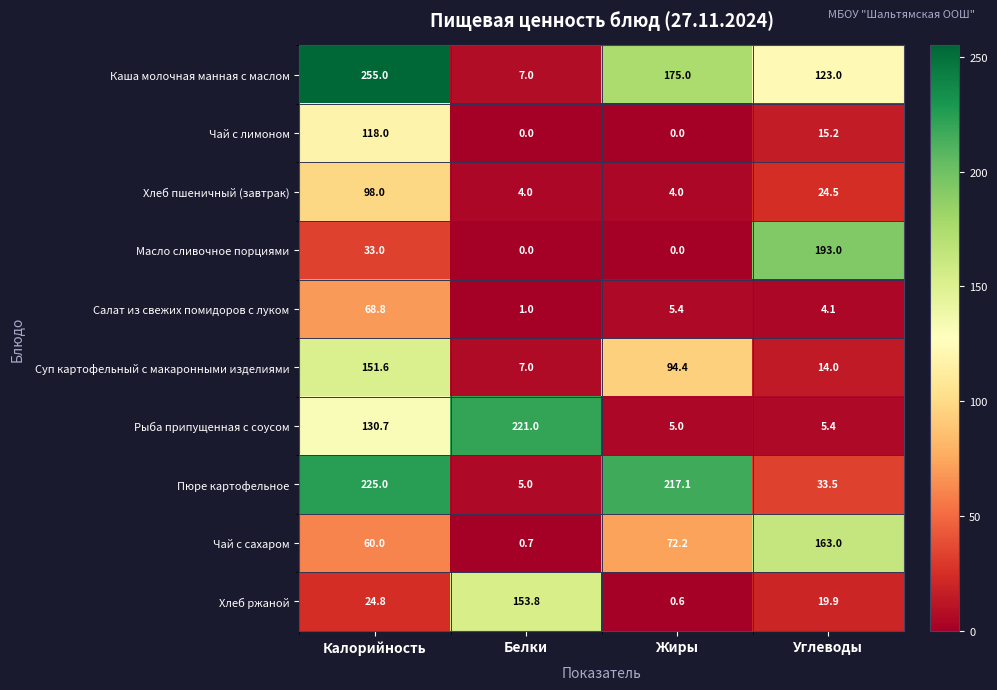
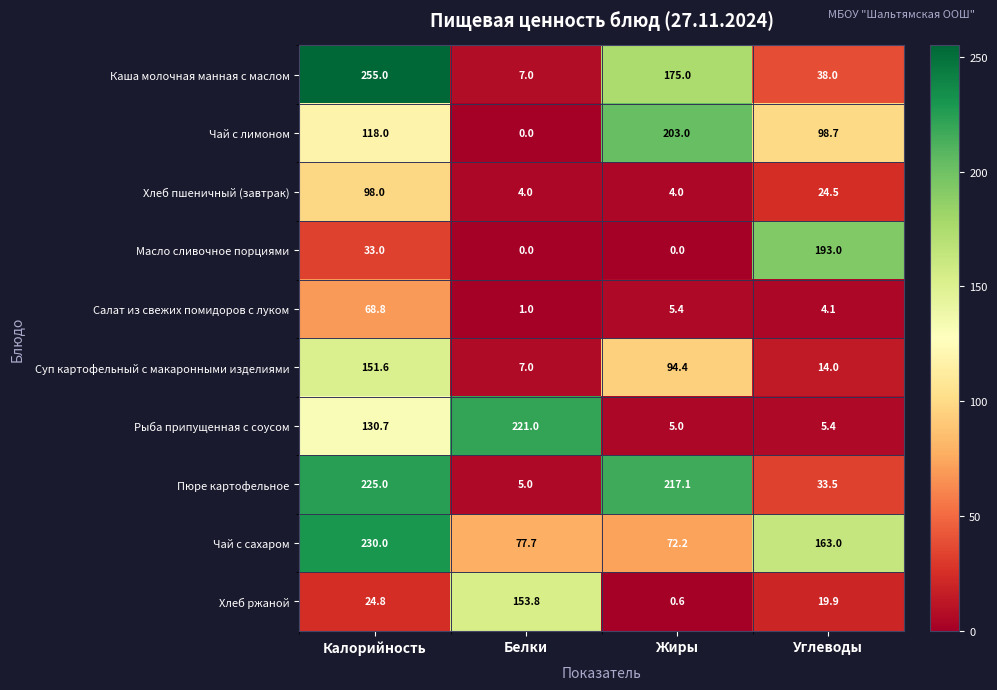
Каша молочная манная с маслом, Углеводы: 123.0 -> 38.0
Чай с лимоном, Жиры: 0.0 -> 203.0
Чай с лимоном, Углеводы: 15.2 -> 98.7
Чай с сахаром, Калорийность: 60.0 -> 230.0
Чай с сахаром, Белки: 0.7 -> 77.7
